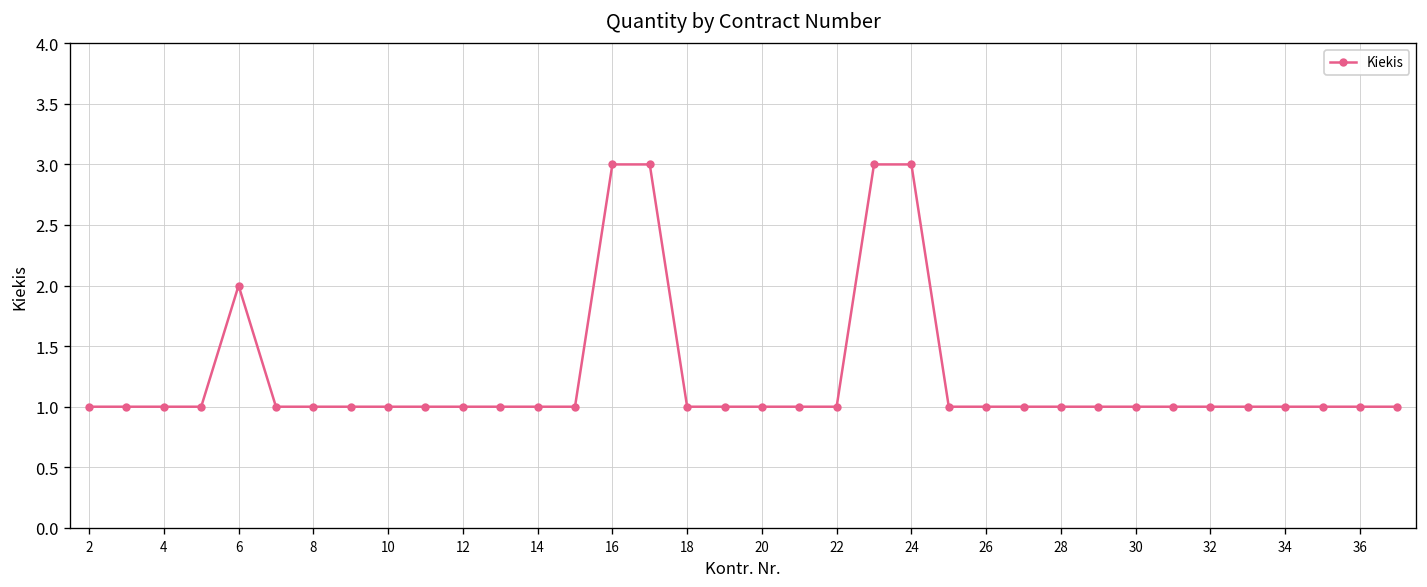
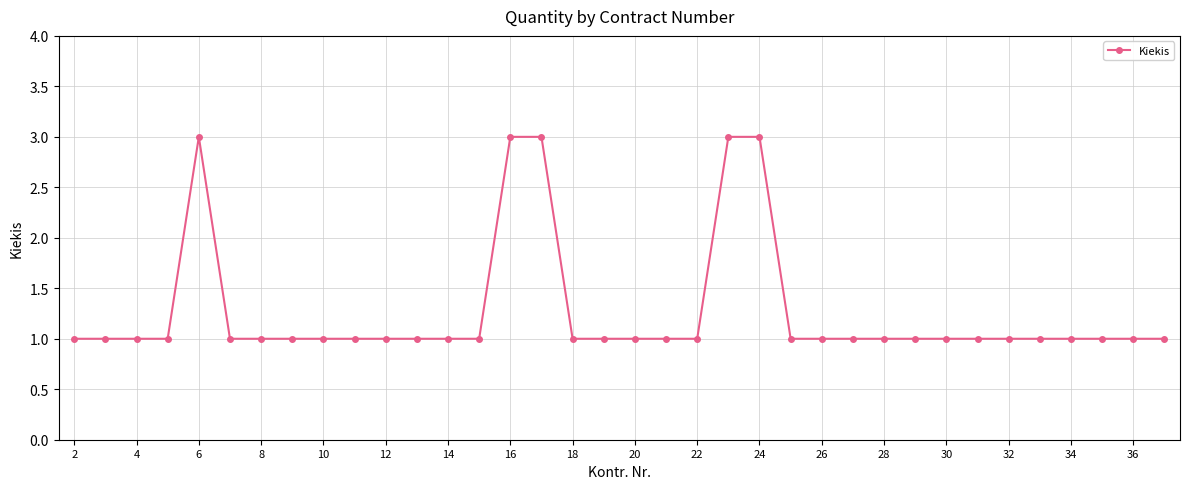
6: 2 -> 3
